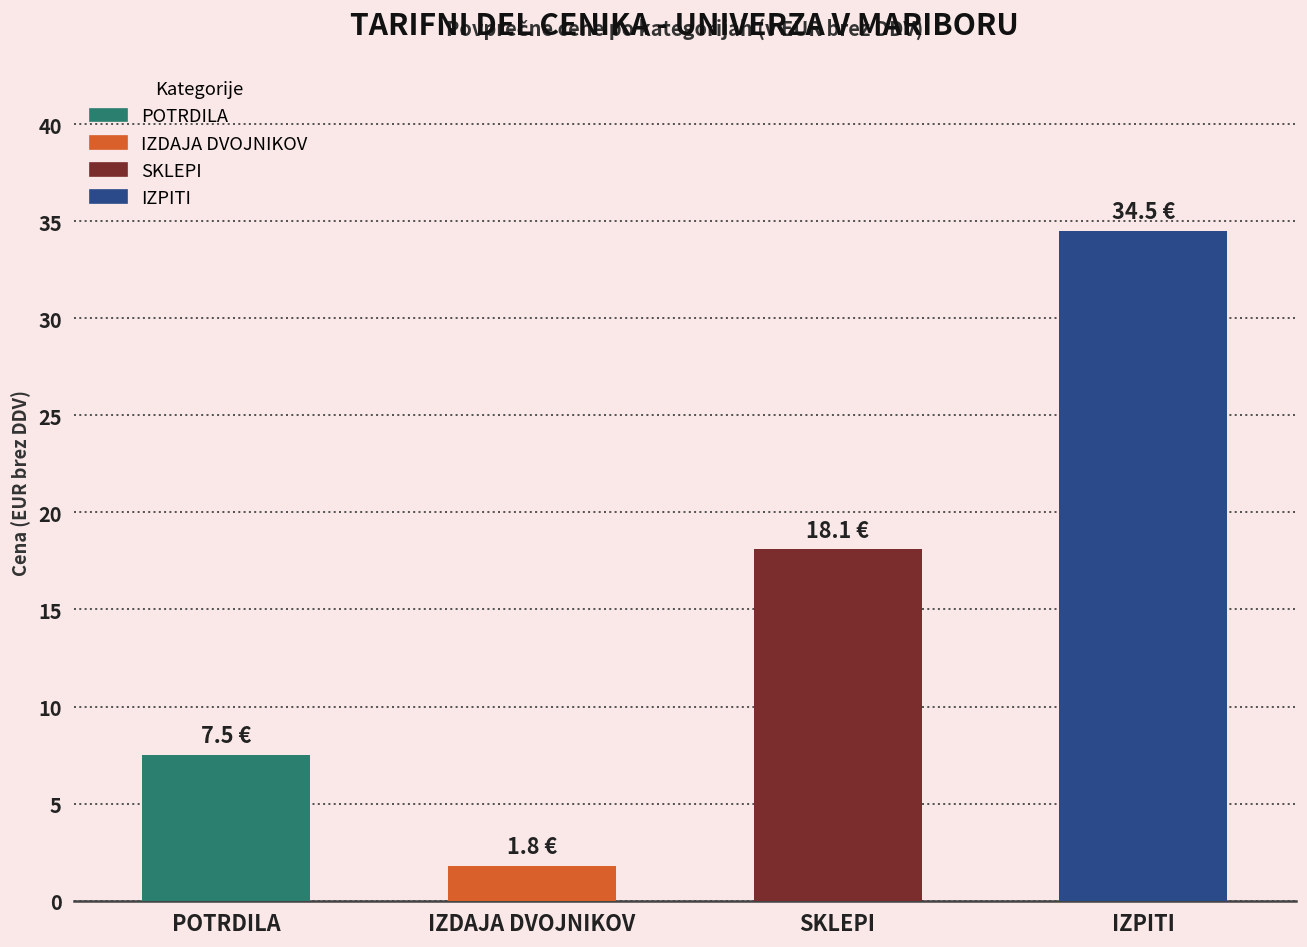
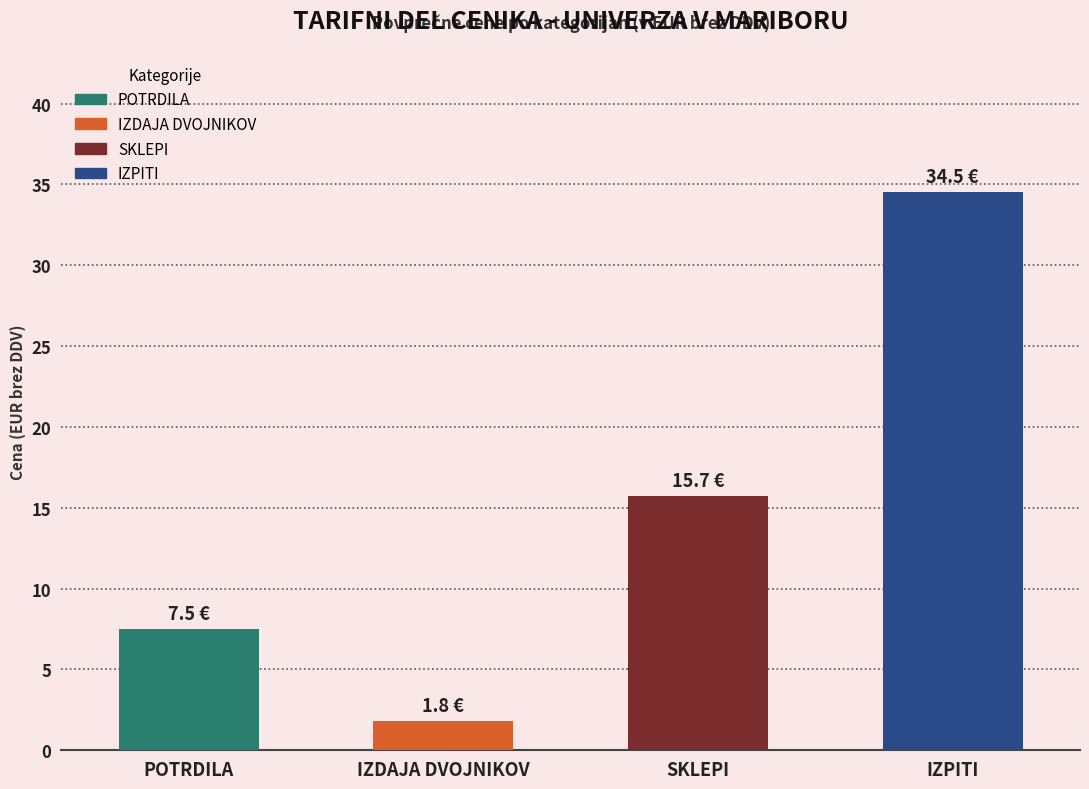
SKLEPI: 18.1 -> 15.7
